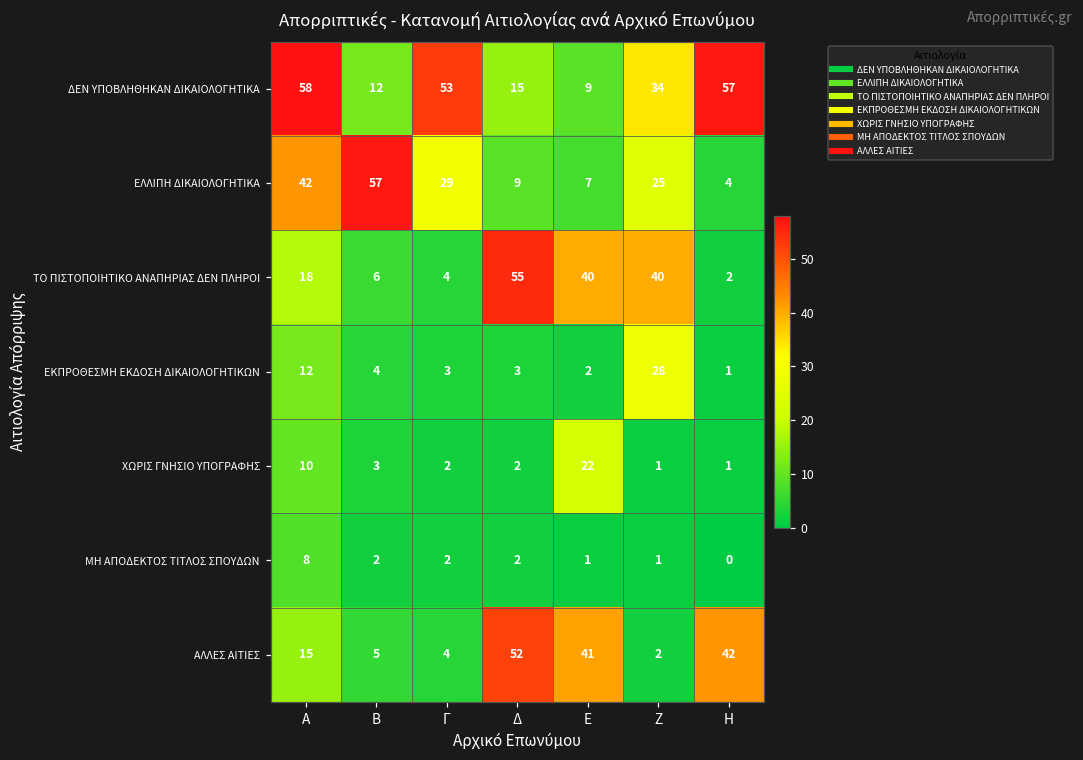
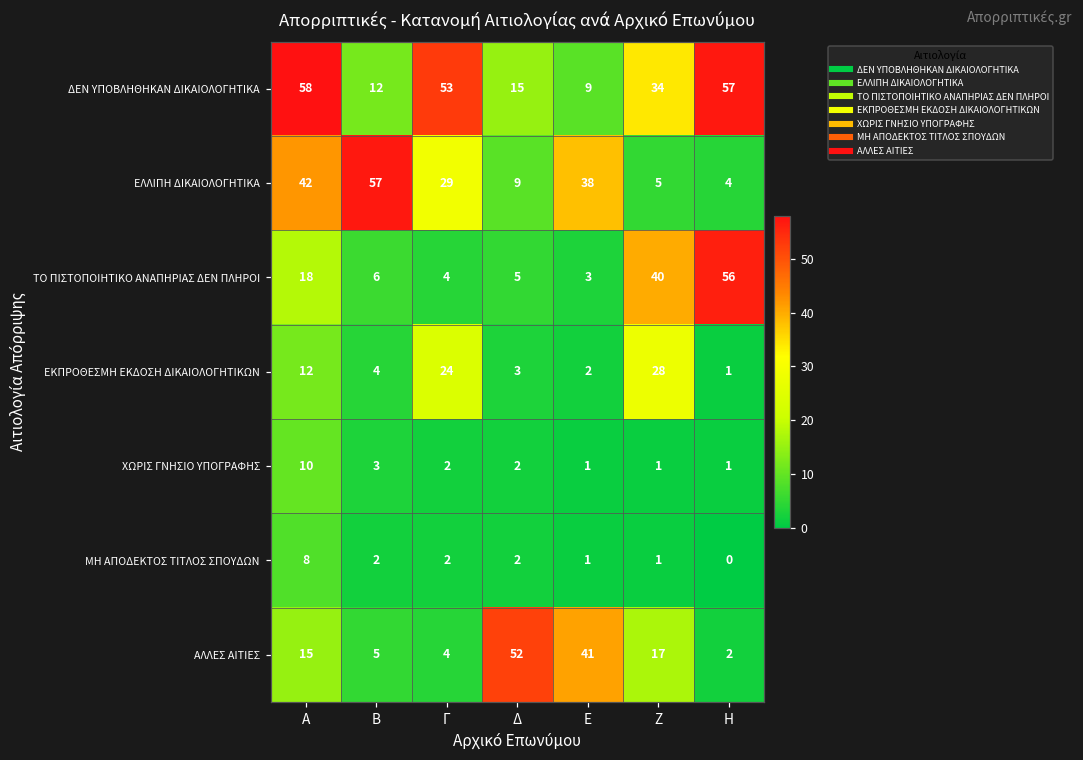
ΕΛΛΙΠΗ ΔΙΚΑΙΟΛΟΓΗΤΙΚΑ, Ε: 7 -> 38
ΕΛΛΙΠΗ ΔΙΚΑΙΟΛΟΓΗΤΙΚΑ, Ζ: 25 -> 5
ΤΟ ΠΙΣΤΟΠΟΙΗΤΙΚΟ ΑΝΑΠΗΡΙΑΣ ΔΕΝ ΠΛΗΡΟΙ, Δ: 55 -> 5
ΤΟ ΠΙΣΤΟΠΟΙΗΤΙΚΟ ΑΝΑΠΗΡΙΑΣ ΔΕΝ ΠΛΗΡΟΙ, Ε: 40 -> 3
ΤΟ ΠΙΣΤΟΠΟΙΗΤΙΚΟ ΑΝΑΠΗΡΙΑΣ ΔΕΝ ΠΛΗΡΟΙ, Η: 2 -> 56
ΕΚΠΡΟΘΕΣΜΗ ΕΚΔΟΣΗ ΔΙΚΑΙΟΛΟΓΗΤΙΚΩΝ, Γ: 3 -> 24
ΧΩΡΙΣ ΓΝΗΣΙΟ ΥΠΟΓΡΑΦΗΣ, Ε: 22 -> 1
ΑΛΛΕΣ ΑΙΤΙΕΣ, Ζ: 2 -> 17
ΑΛΛΕΣ ΑΙΤΙΕΣ, Η: 42 -> 2
